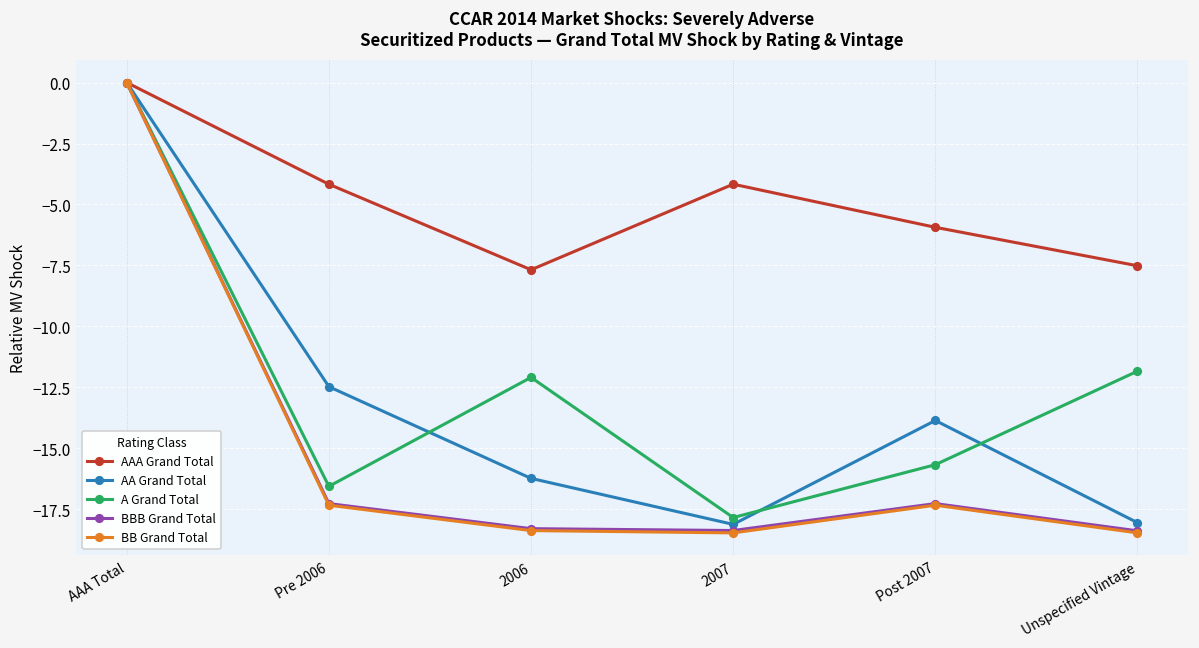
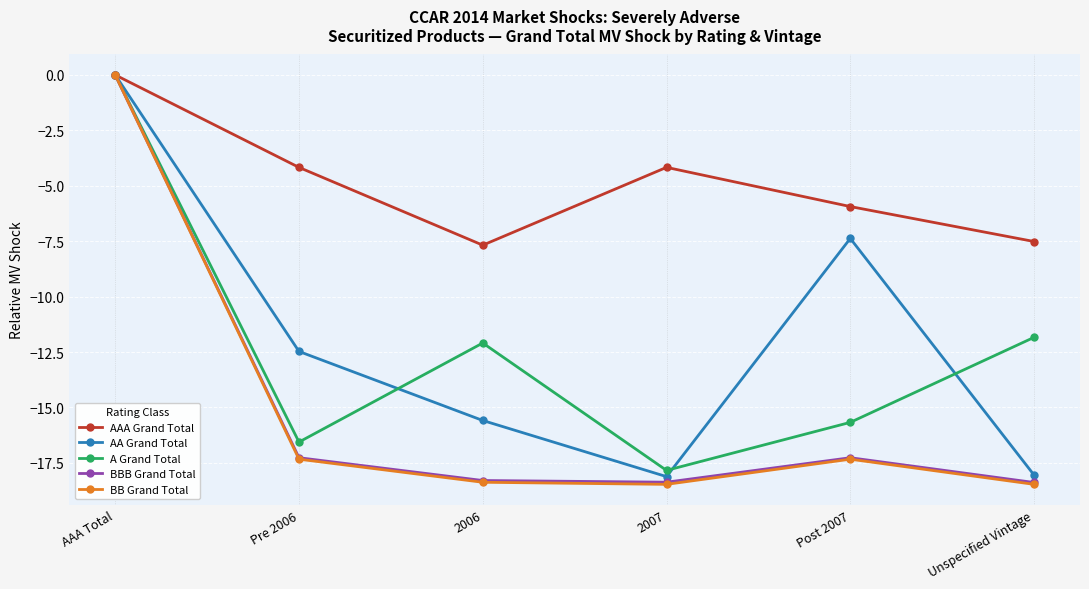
AA Grand Total, 2006: -16.2 -> -15.6
AA Grand Total, Post 2007: -13.9 -> -7.4
